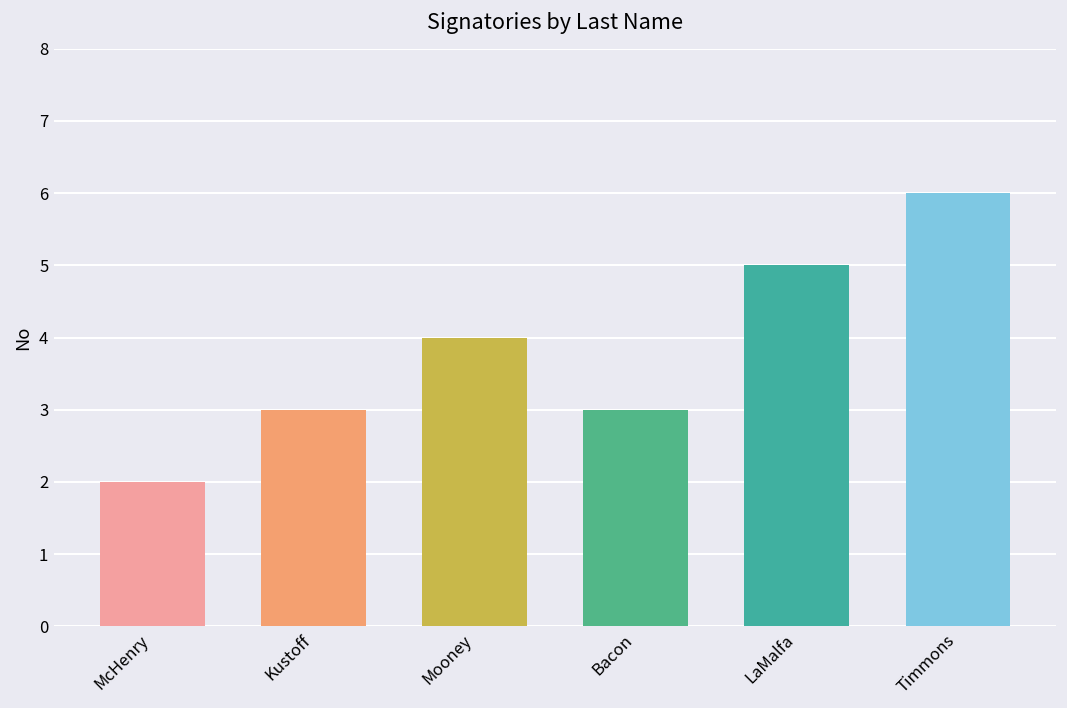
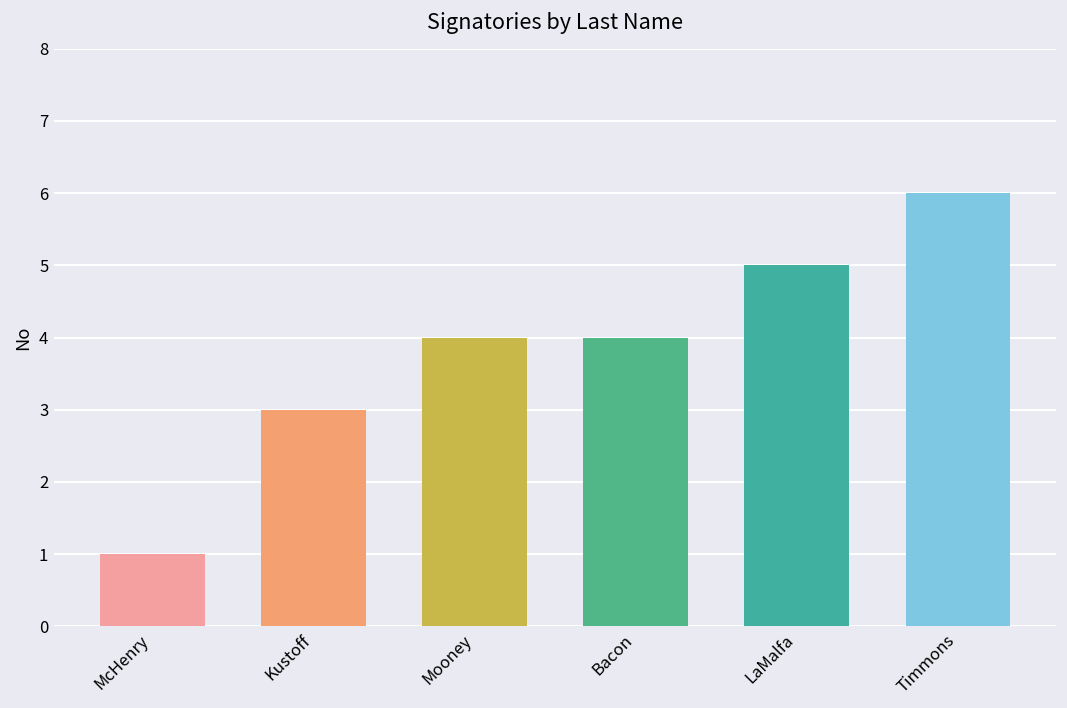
McHenry: 2 -> 1
Bacon: 3 -> 4
